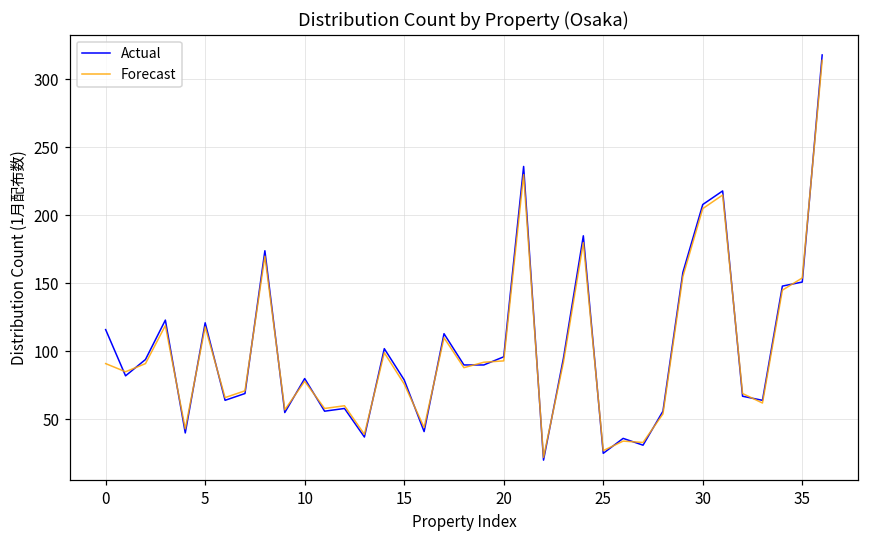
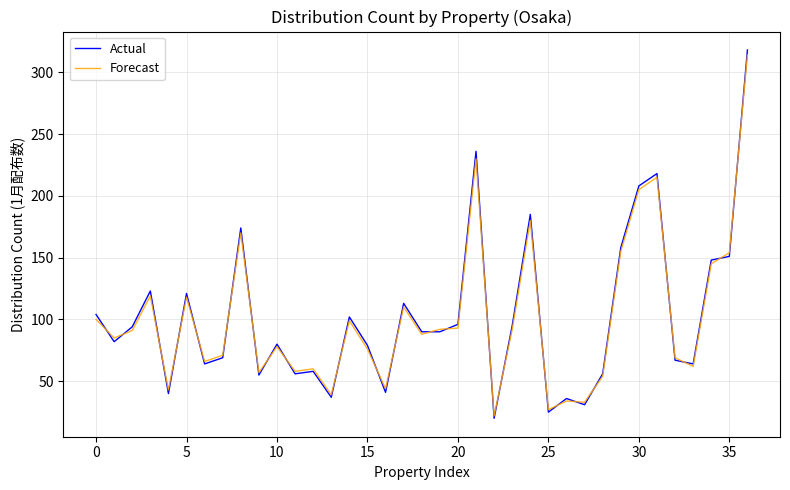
Actual, 0: 116 -> 104
Forecast, 0: 91 -> 100
